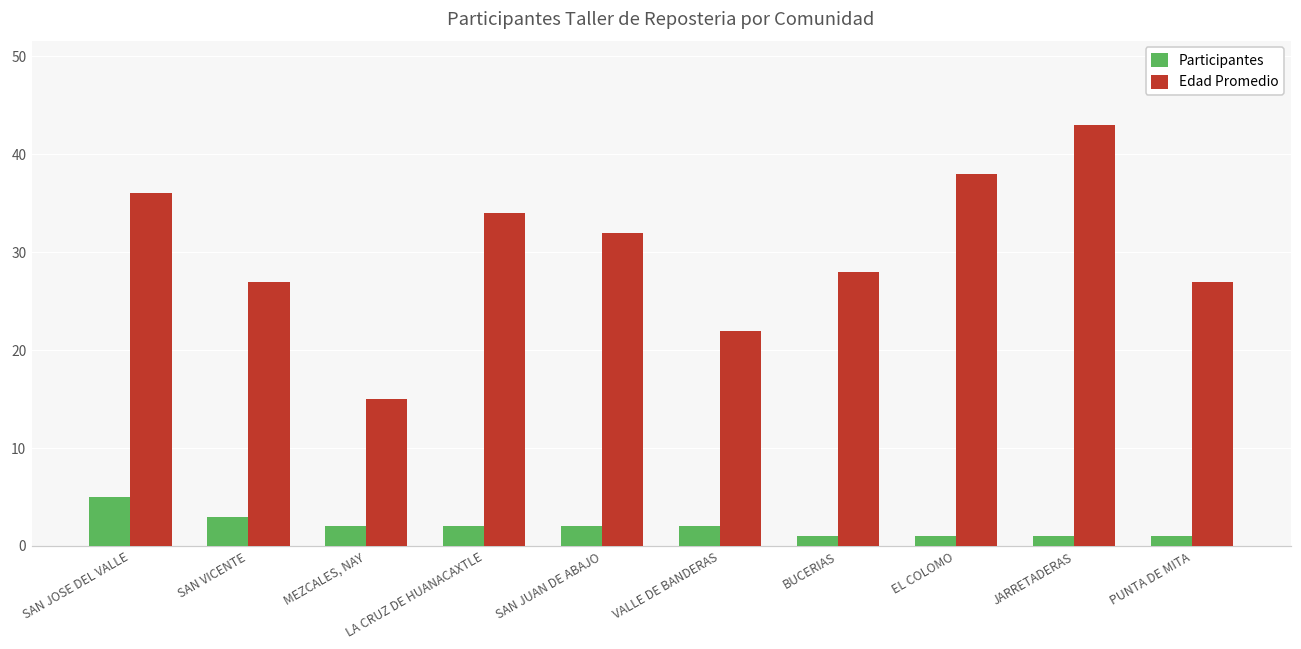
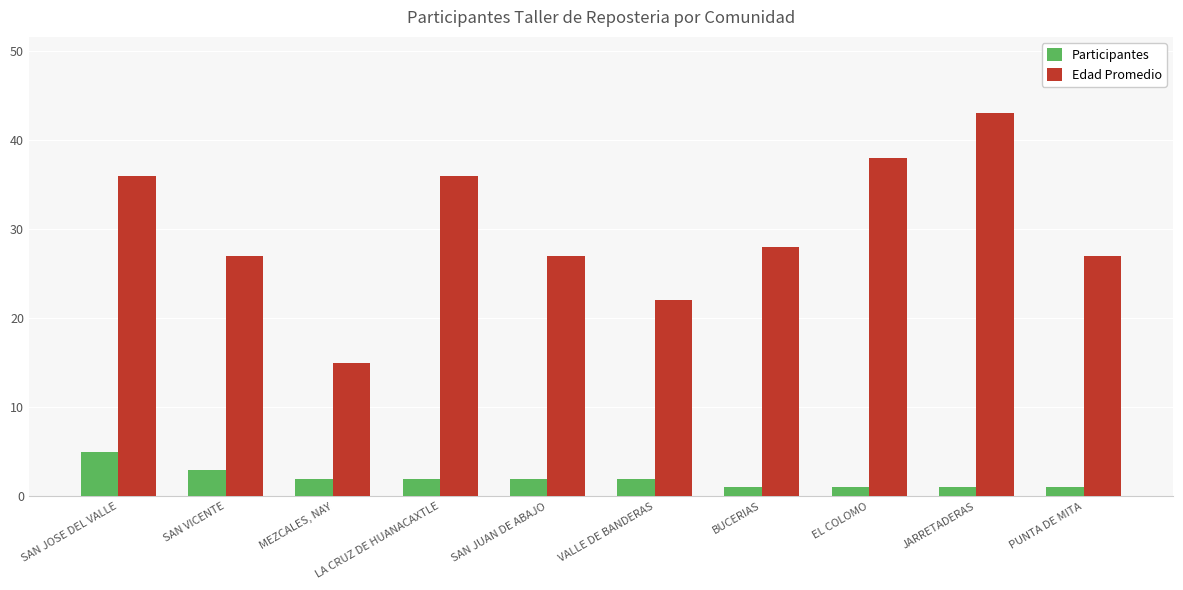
Edad Promedio, LA CRUZ DE HUANACAXTLE: 34 -> 36
Edad Promedio, SAN JUAN DE ABAJO: 32 -> 27
